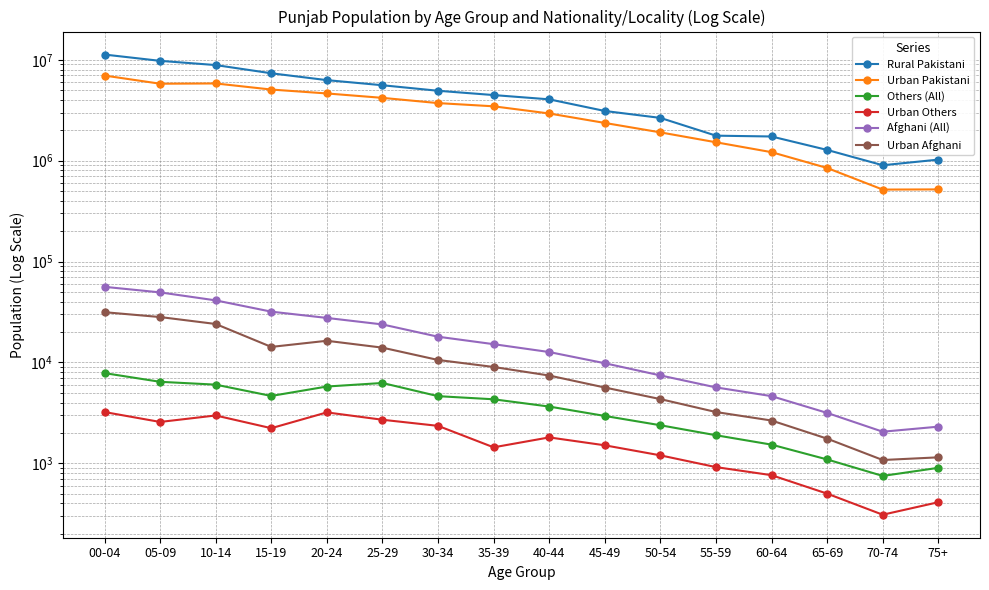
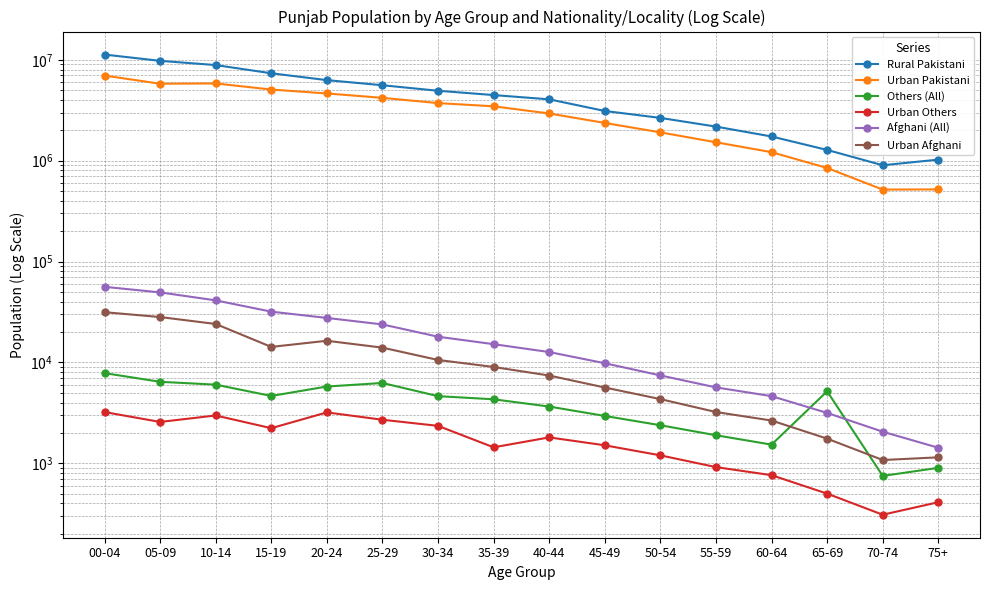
Rural Pakistani, 55-59: 1800000 -> 2200000
Others (All), 65-69: 1100 -> 5000
Afghani (All), 75+: 2300 -> 1400
